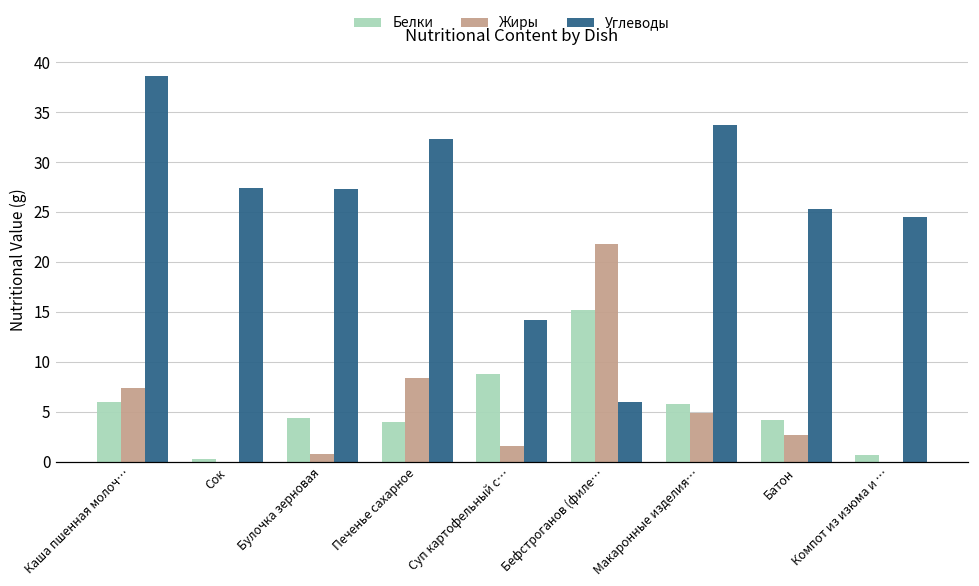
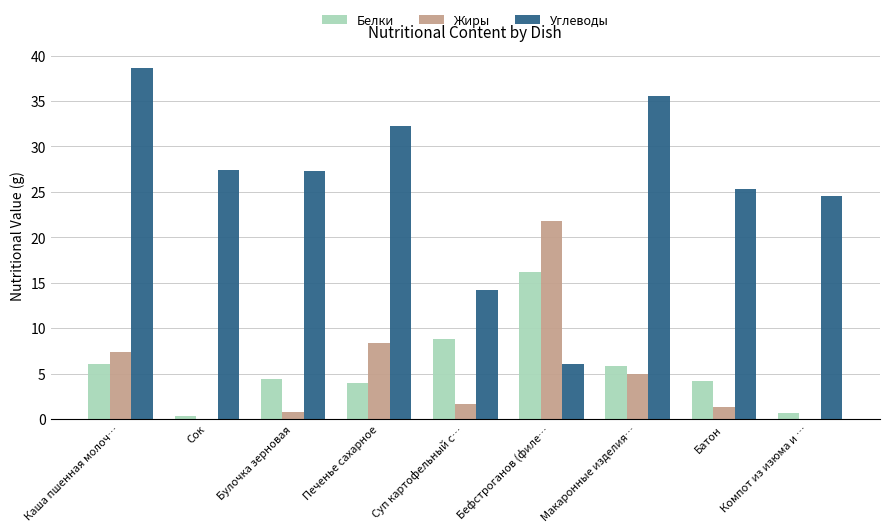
Белки, Бефстроганов (филе…: 15 -> 16
Углеводы, Макаронные изделия…: 34 -> 36
Жиры, Батон: 3 -> 1
